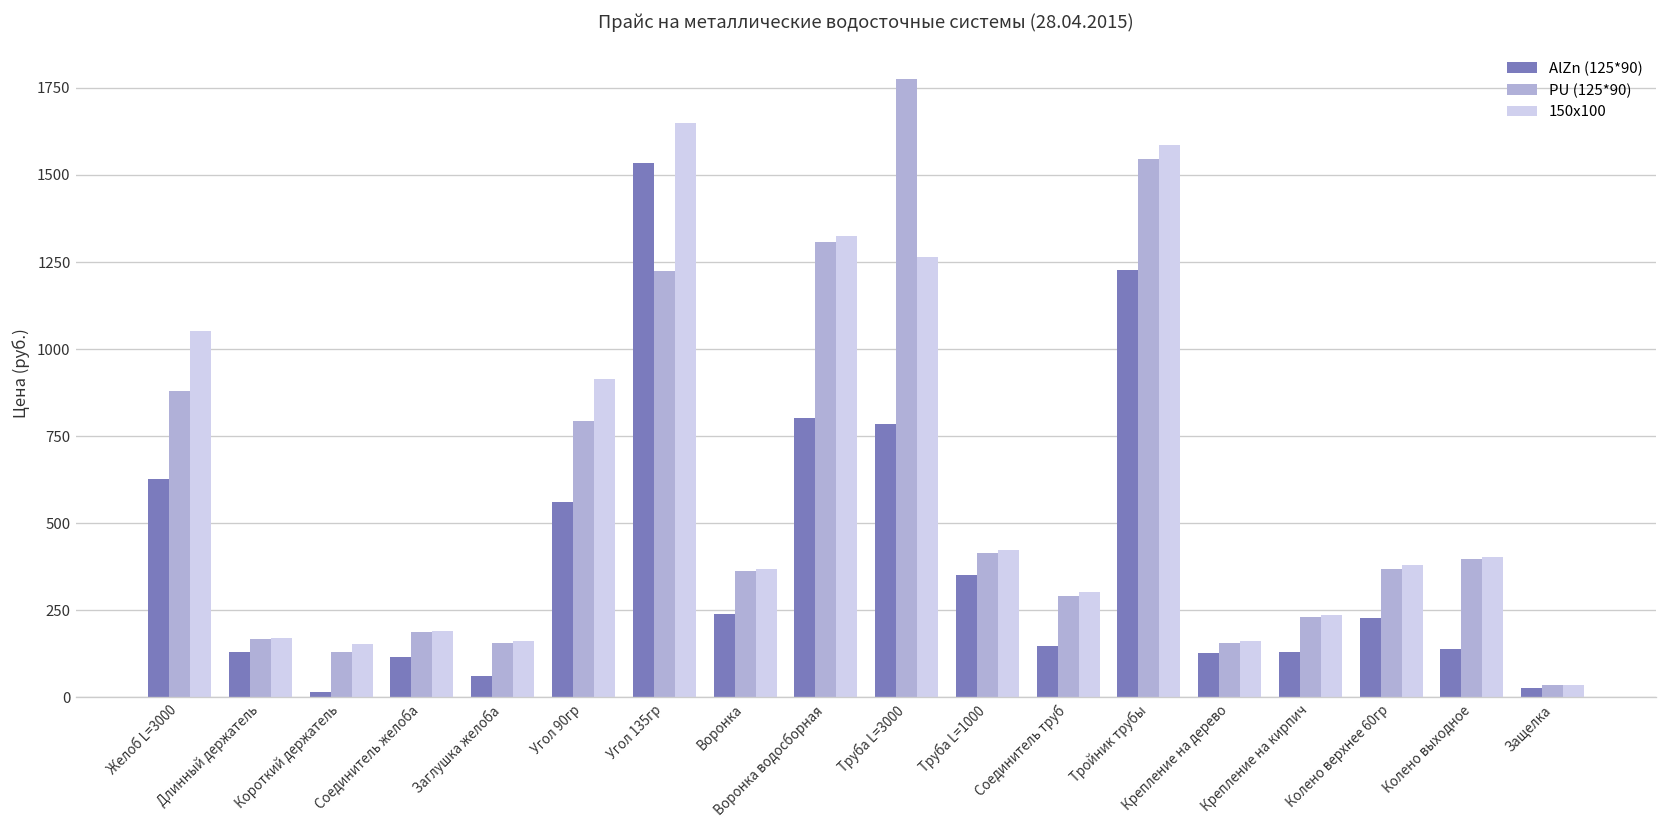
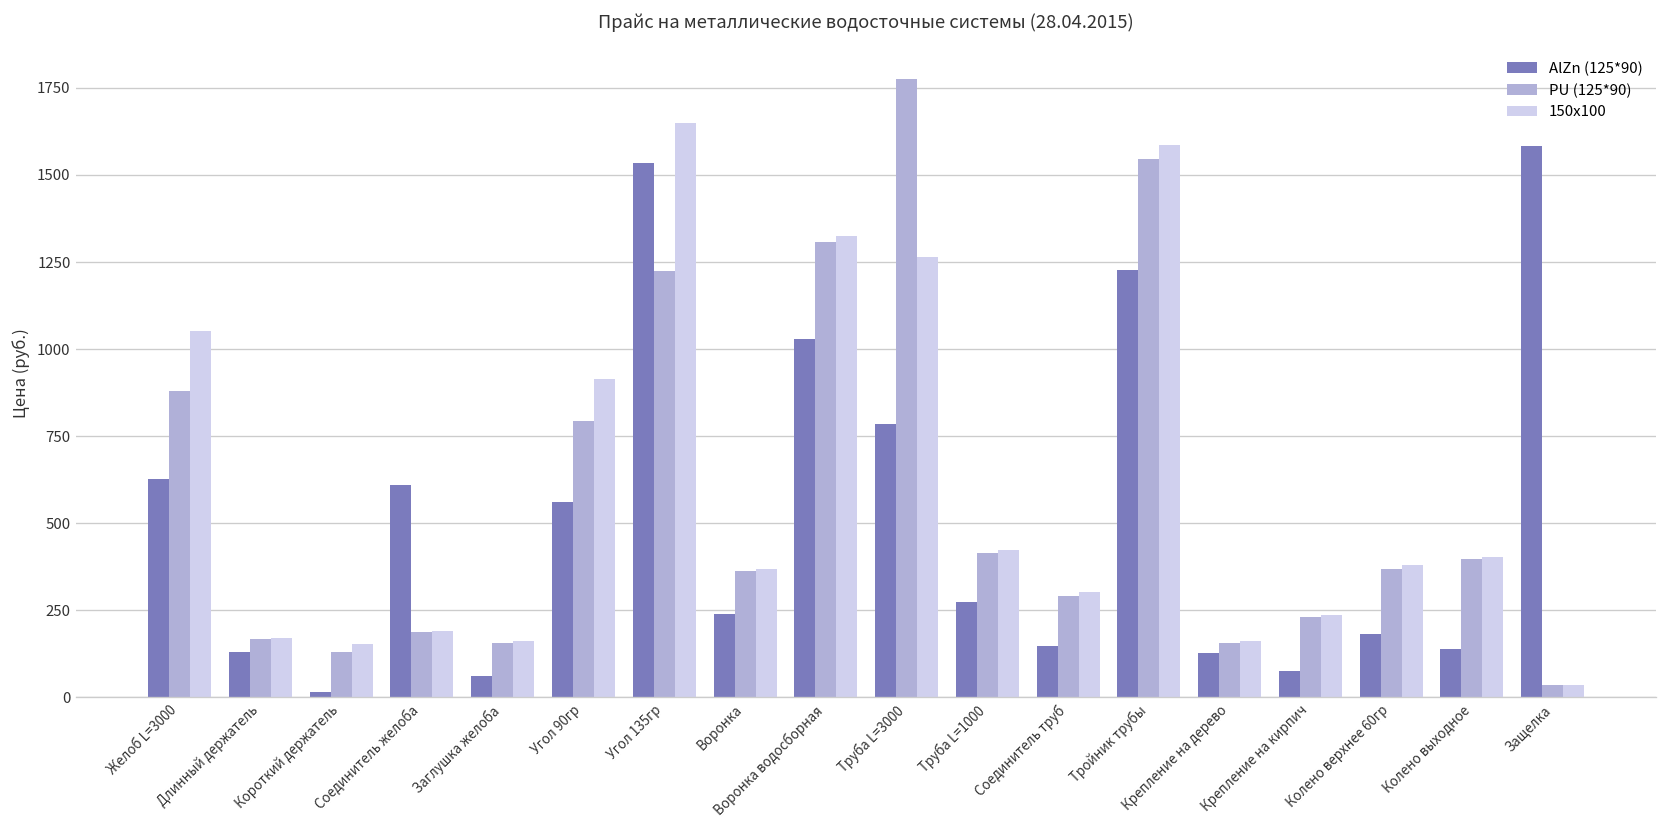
AlZn (125*90), Соединитель желоба: 120 -> 610
AlZn (125*90), Воронка водосборная: 800 -> 1030
AlZn (125*90), Труба L=1000: 350 -> 280
AlZn (125*90), Крепление на кирпич: 130 -> 80
AlZn (125*90), Колено верхнее 60гр: 230 -> 180
AlZn (125*90), Защелка: 30 -> 1580
